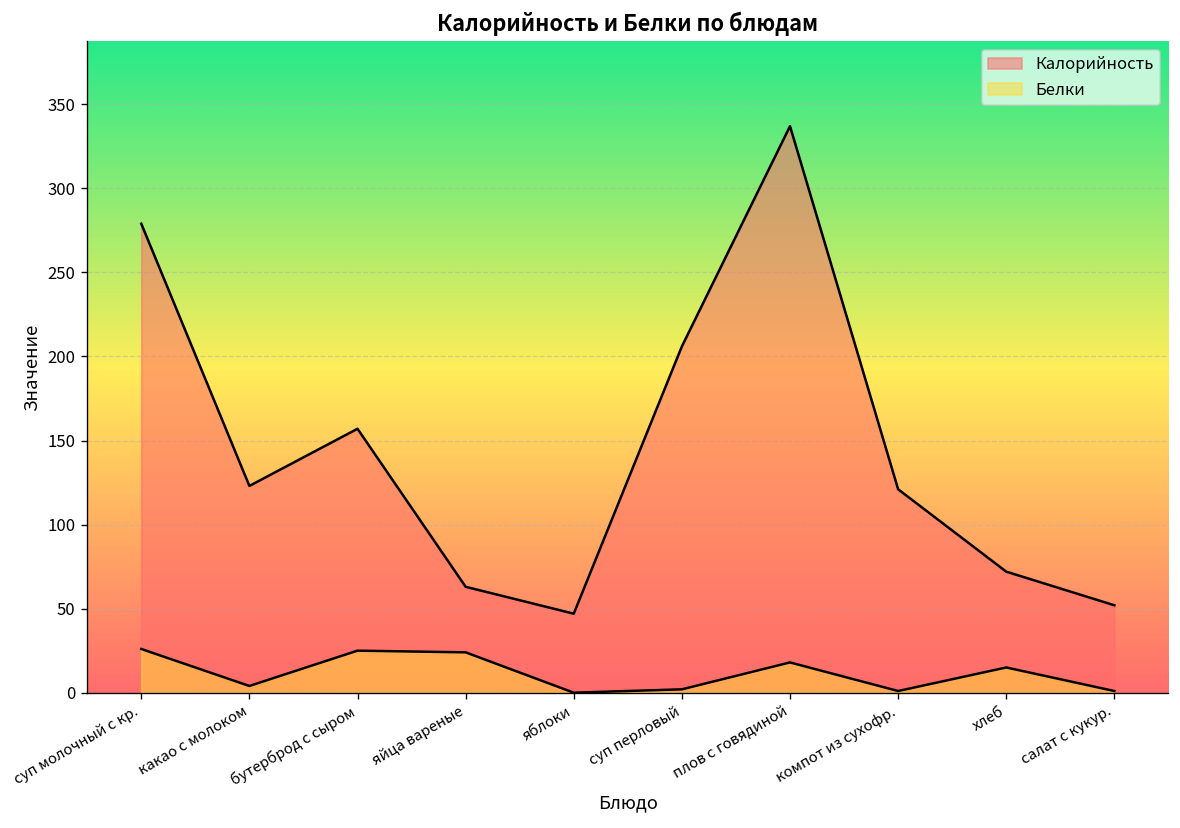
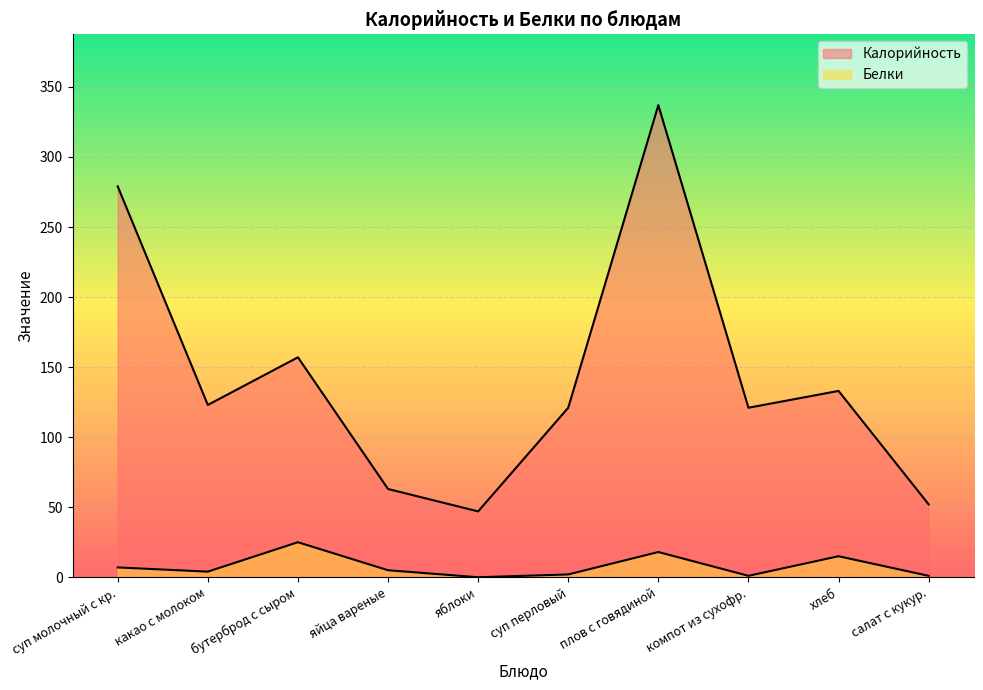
Белки, суп молочный с кр.: 26 -> 7
Белки, яйца вареные: 24 -> 5
Калорийность, суп перловый: 206 -> 121
Калорийность, хлеб: 72 -> 133
